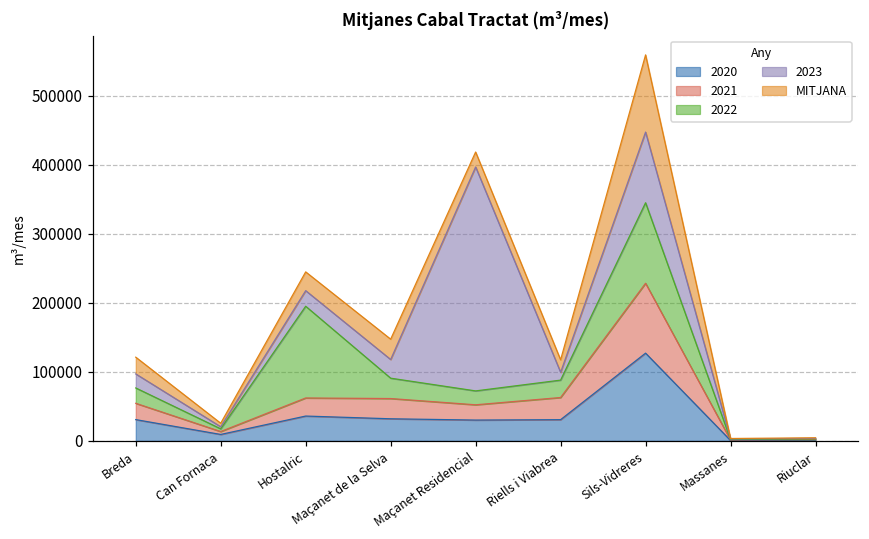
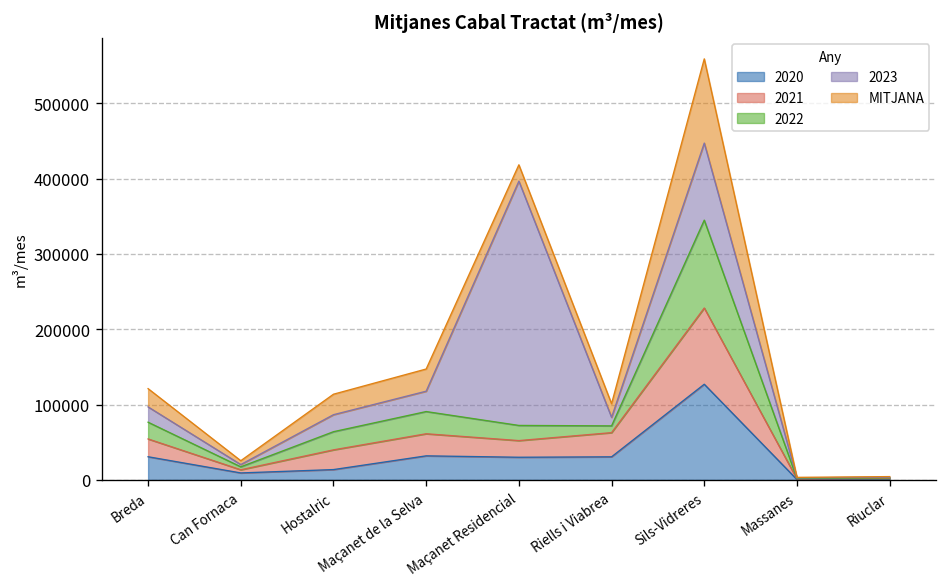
2020, Hostalric: 40000 -> 10000
2022, Hostalric: 130000 -> 20000
2022, Riells i Viabrea: 30000 -> 10000
